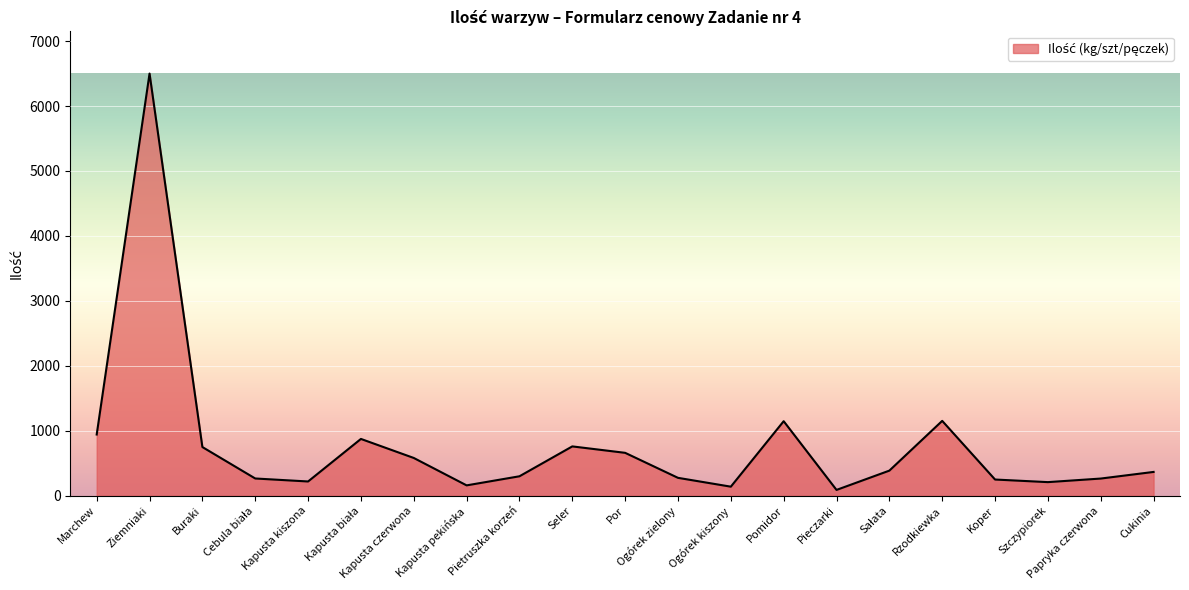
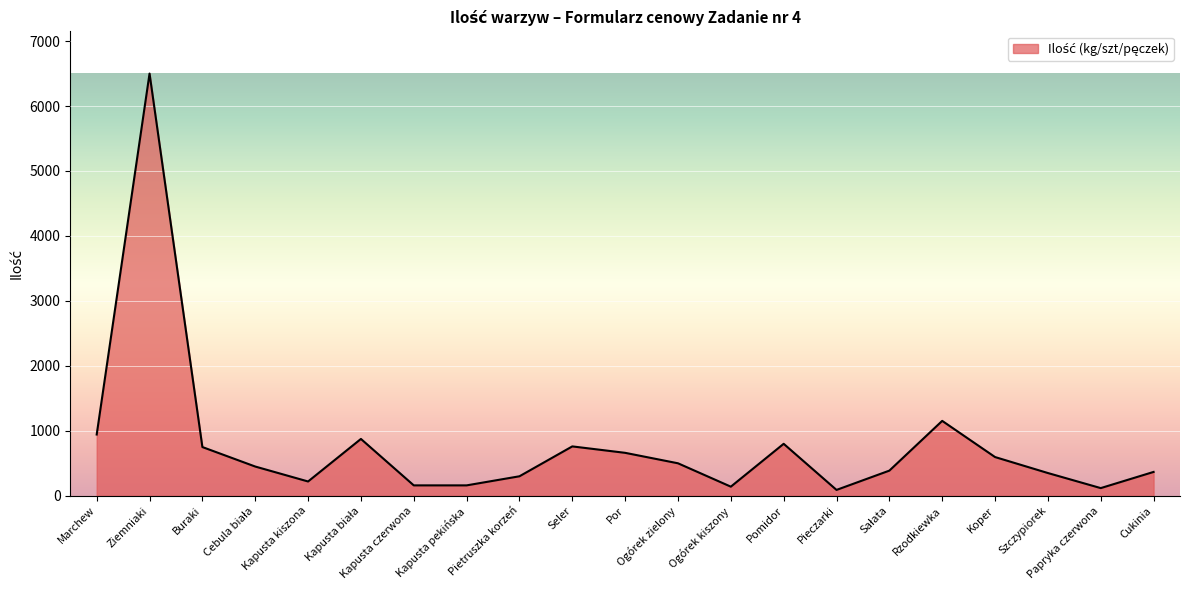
Cebula biała: 300 -> 500
Kapusta czerwona: 600 -> 200
Ogórek zielony: 300 -> 500
Pomidor: 1100 -> 800
Koper: 300 -> 600
Szczypiorek: 200 -> 400
Papryka czerwona: 300 -> 100
